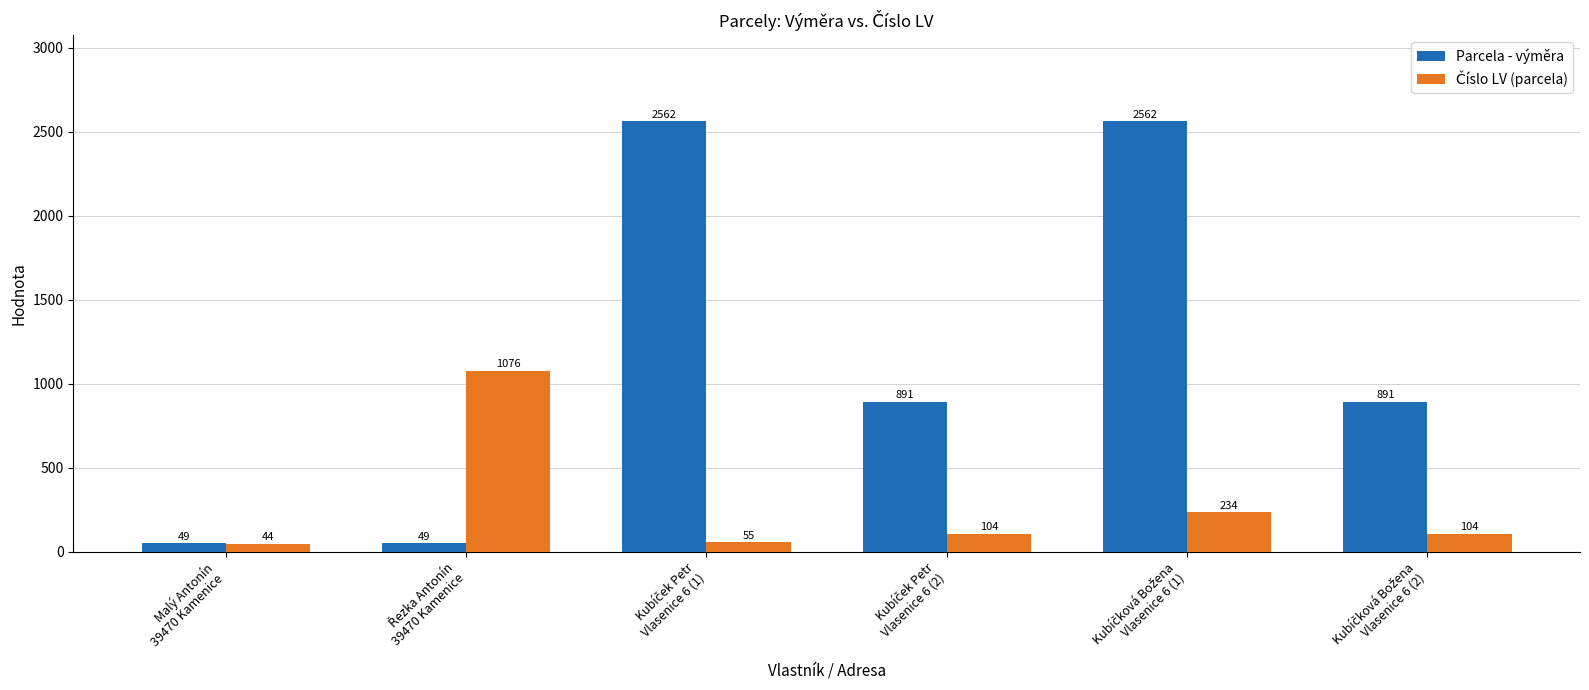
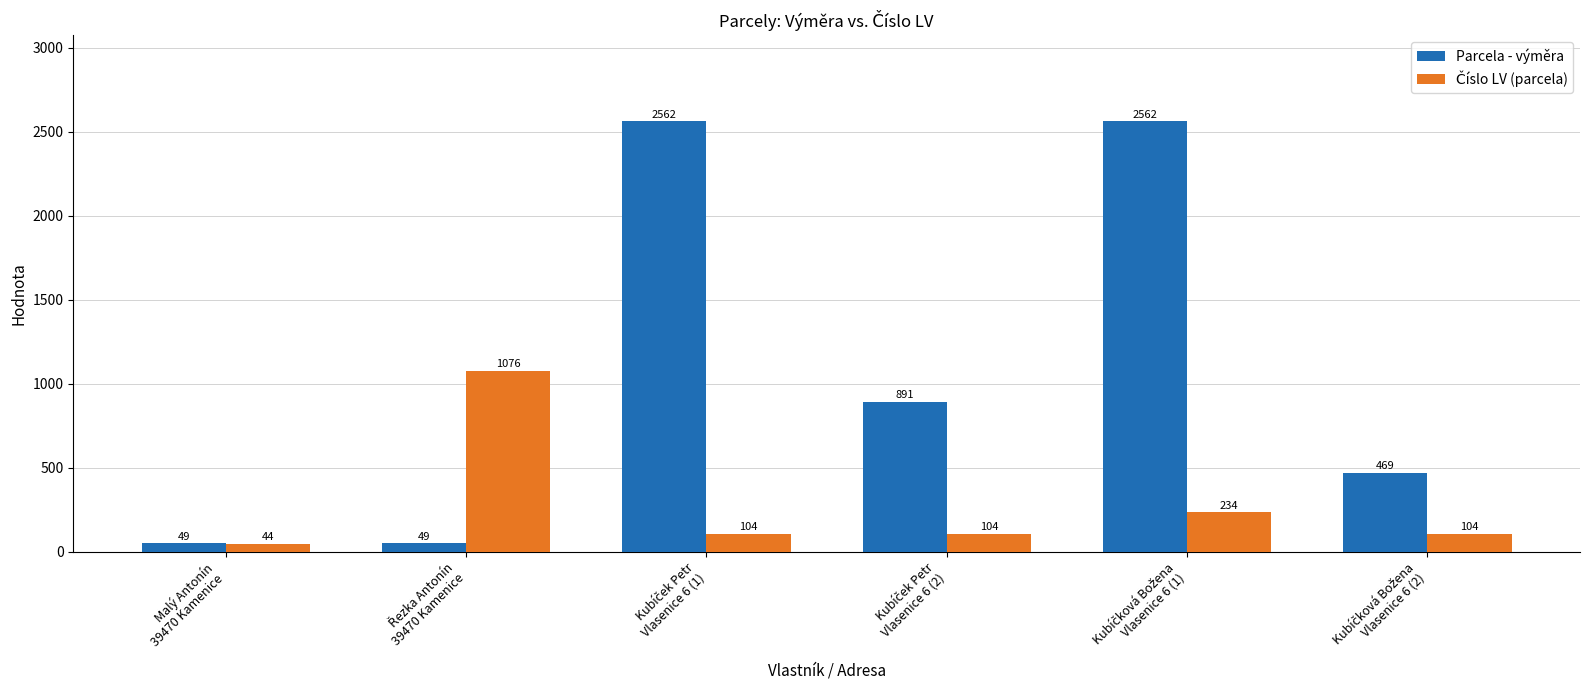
Číslo LV (parcela), Kubíček Petr Vlasenice 6 (1): 55 -> 104
Parcela - výměra, Kubíčková Božena Vlasenice 6 (2): 891 -> 469
